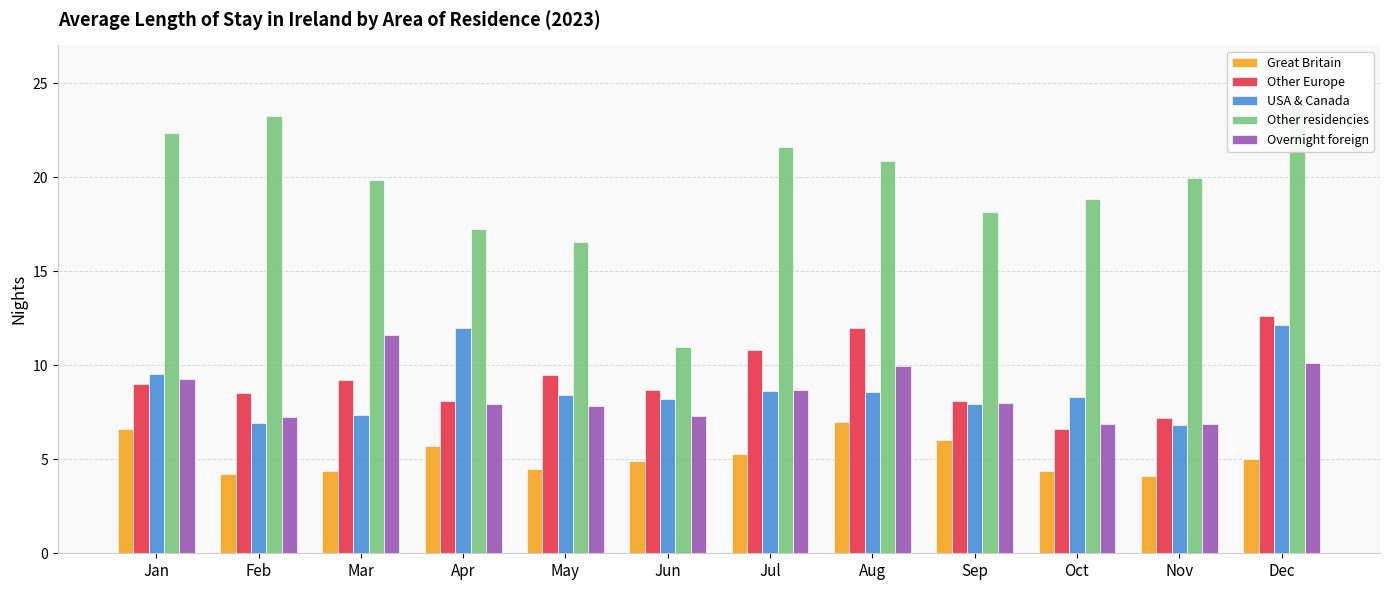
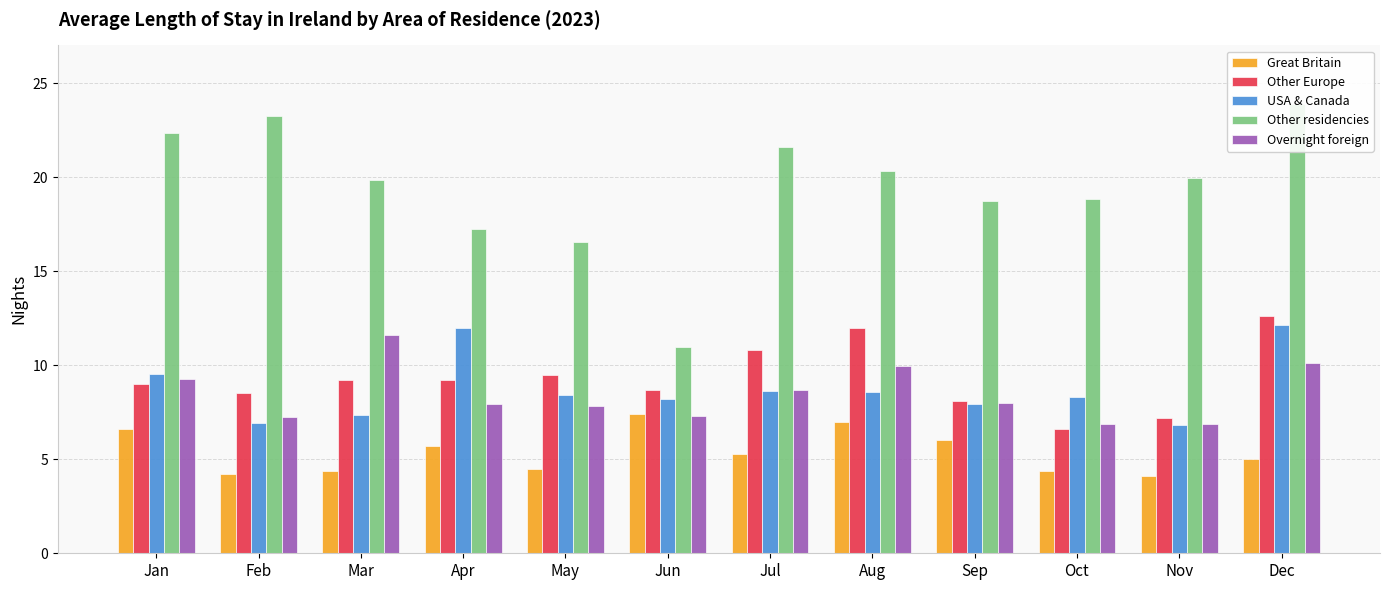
Other Europe, Apr: 8.1 -> 9.2
Great Britain, Jun: 4.9 -> 7.4
Other residencies, Aug: 20.8 -> 20.3
Other residencies, Sep: 18.1 -> 18.7
